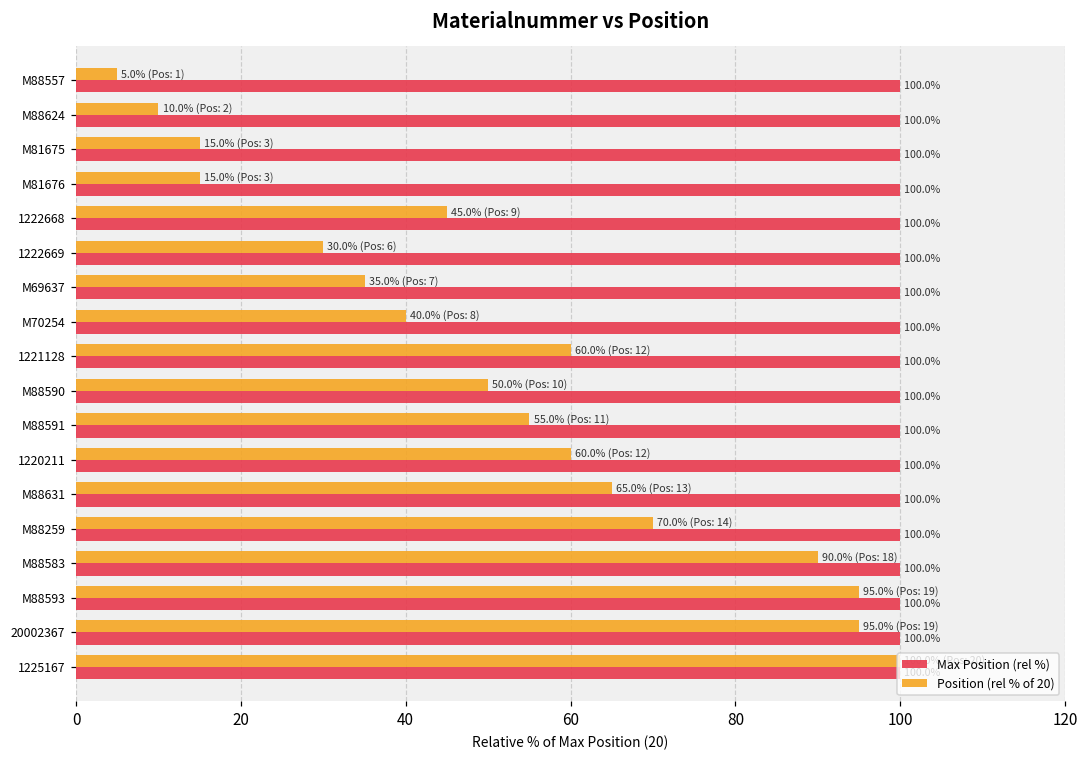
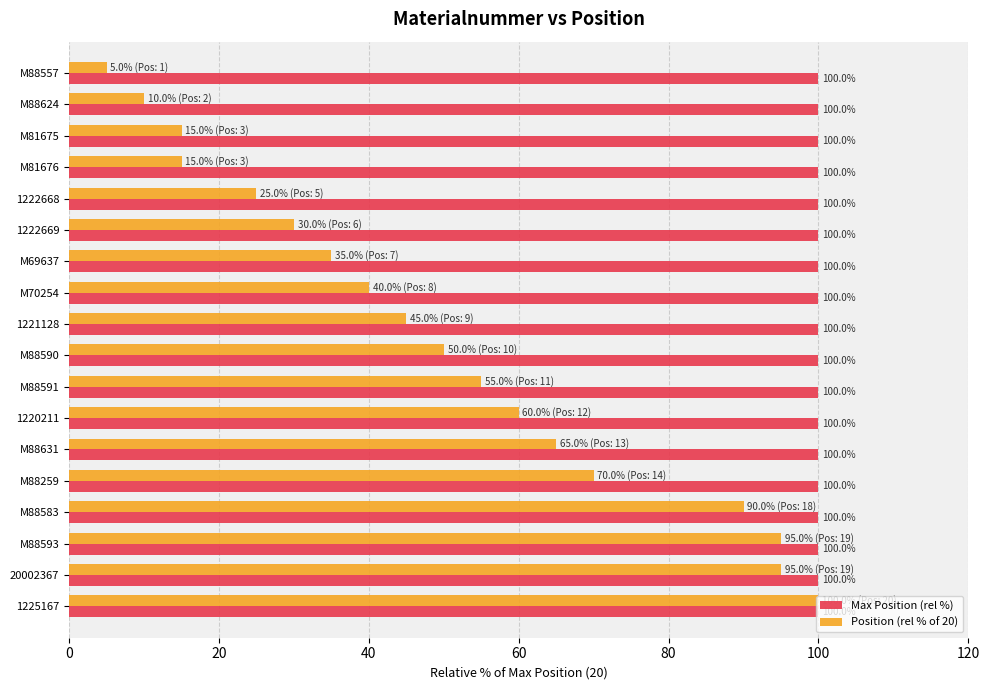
Position (rel % of 20), 1222668: 45.0% (Pos: 9) -> 25.0% (Pos: 5)
Position (rel % of 20), 1221128: 60.0% (Pos: 12) -> 45.0% (Pos: 9)
